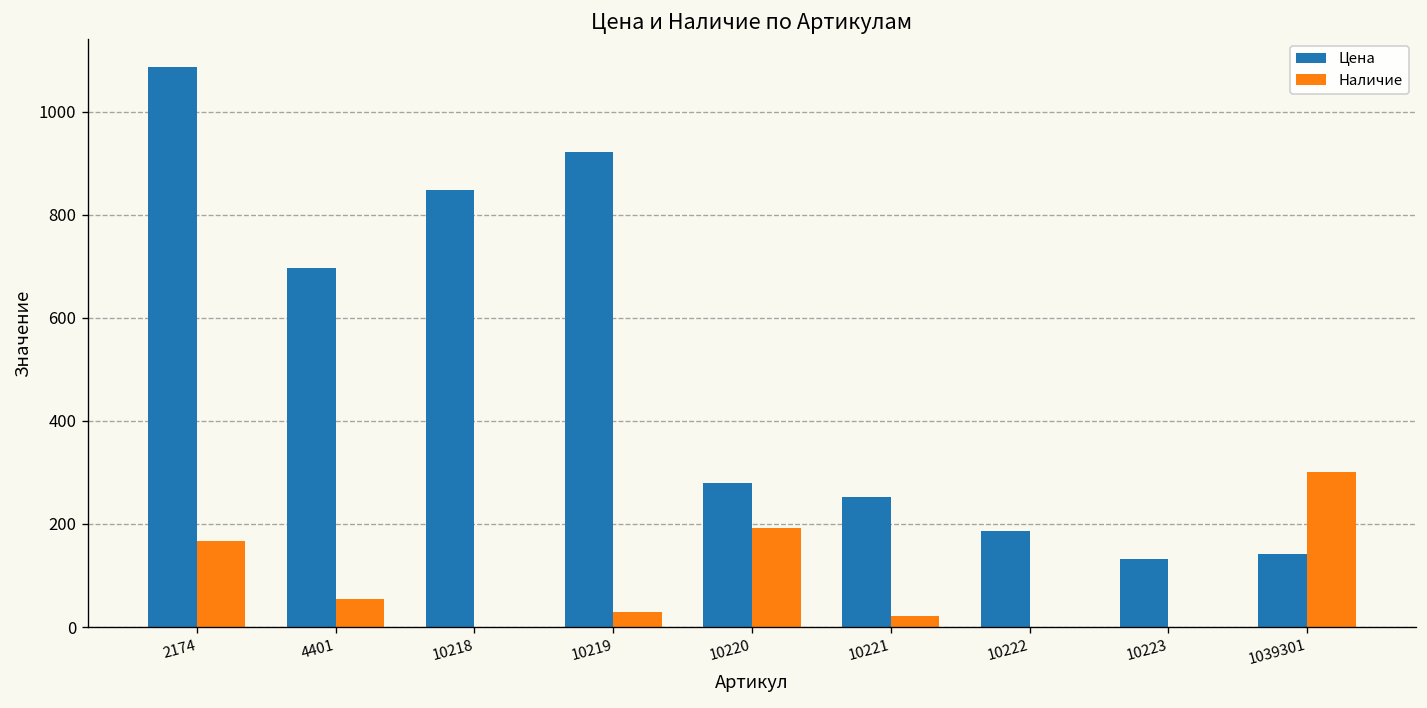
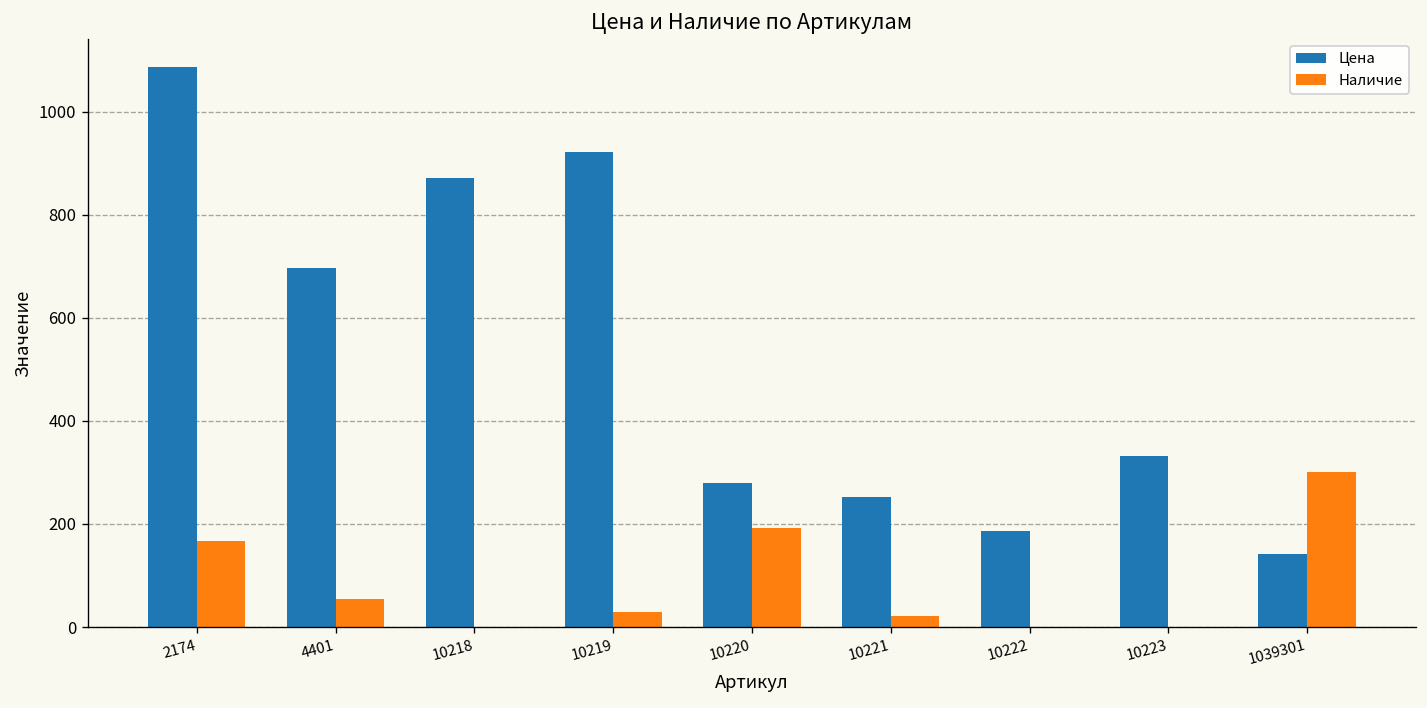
Цена, 10218: 850 -> 870
Цена, 10223: 130 -> 330
